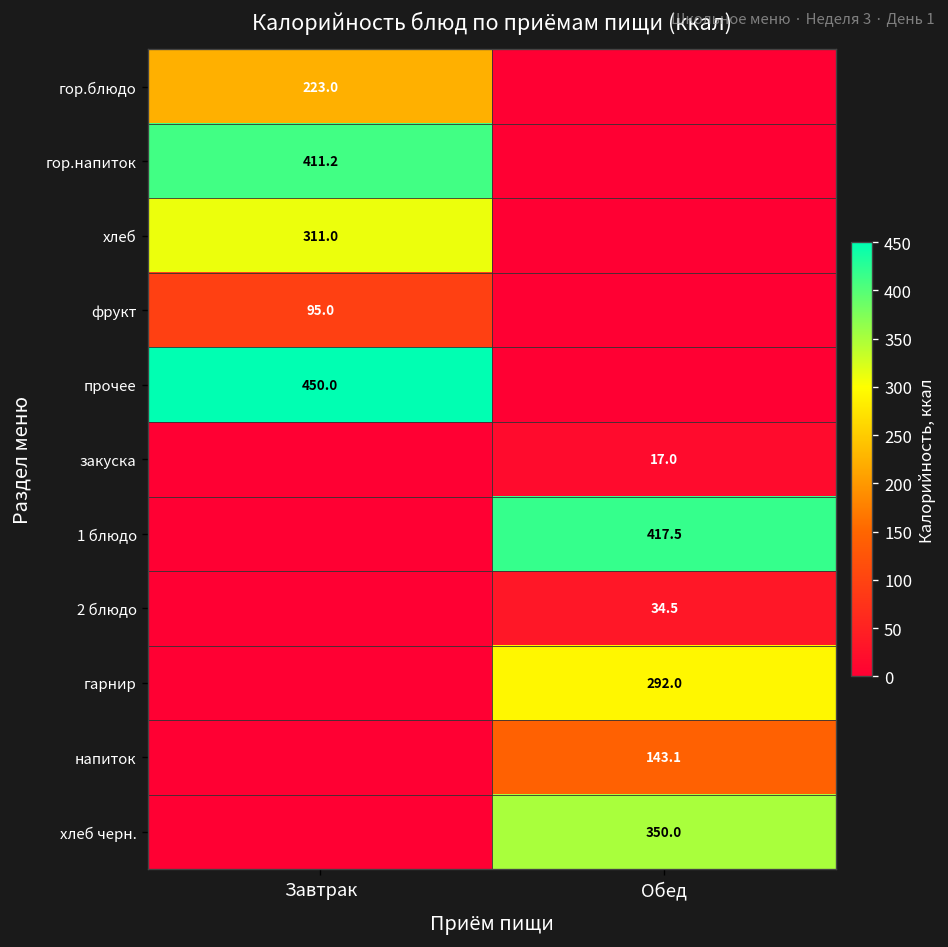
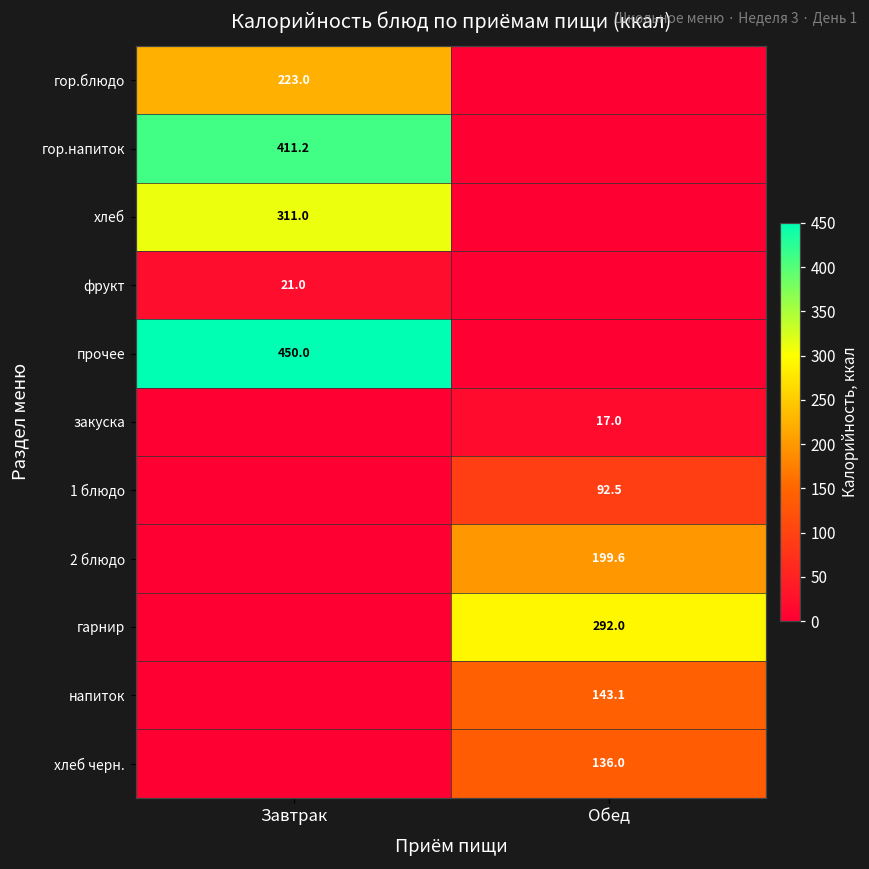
фрукт, Завтрак: 95.0 -> 21.0
1 блюдо, Обед: 417.5 -> 92.5
2 блюдо, Обед: 34.5 -> 199.6
хлеб черн., Обед: 350.0 -> 136.0
